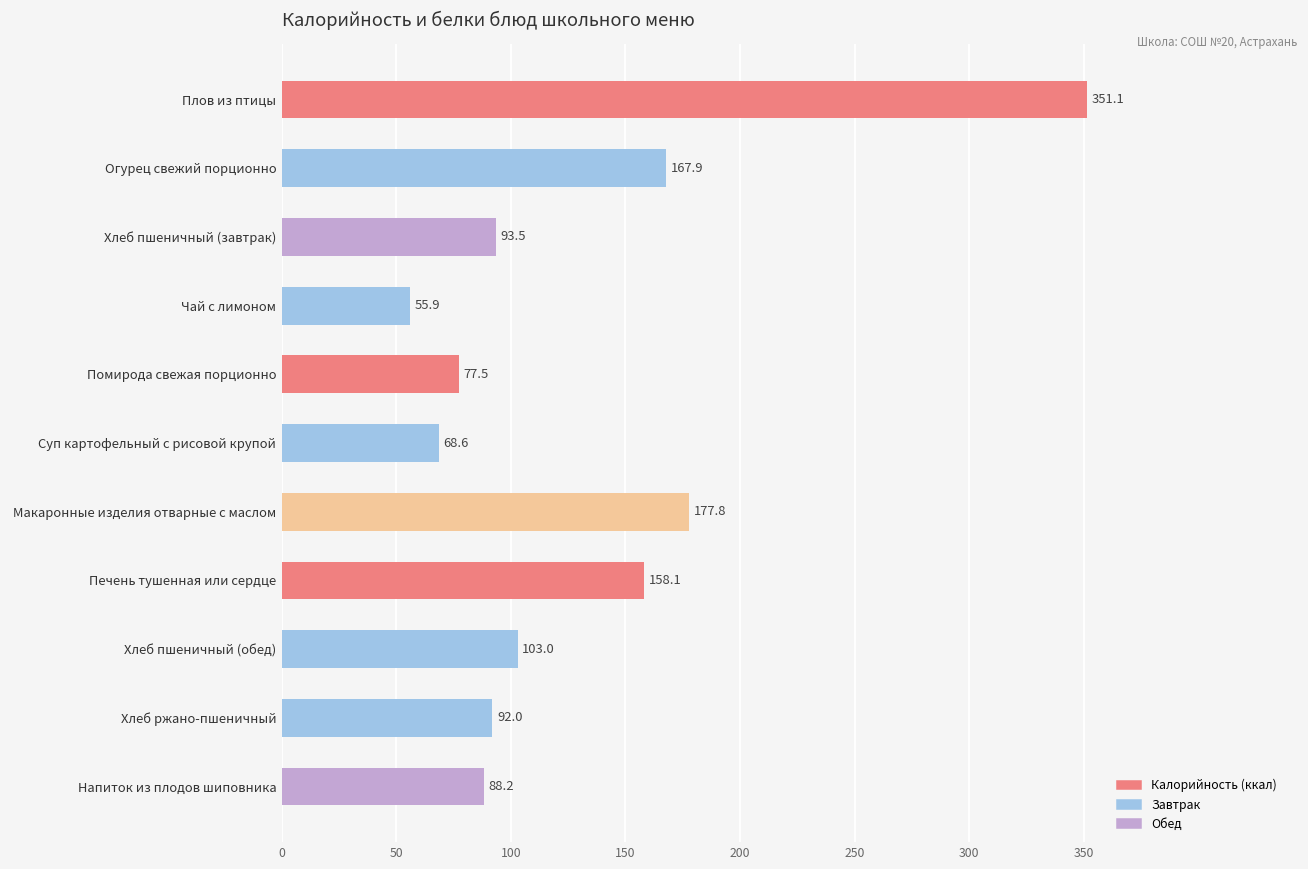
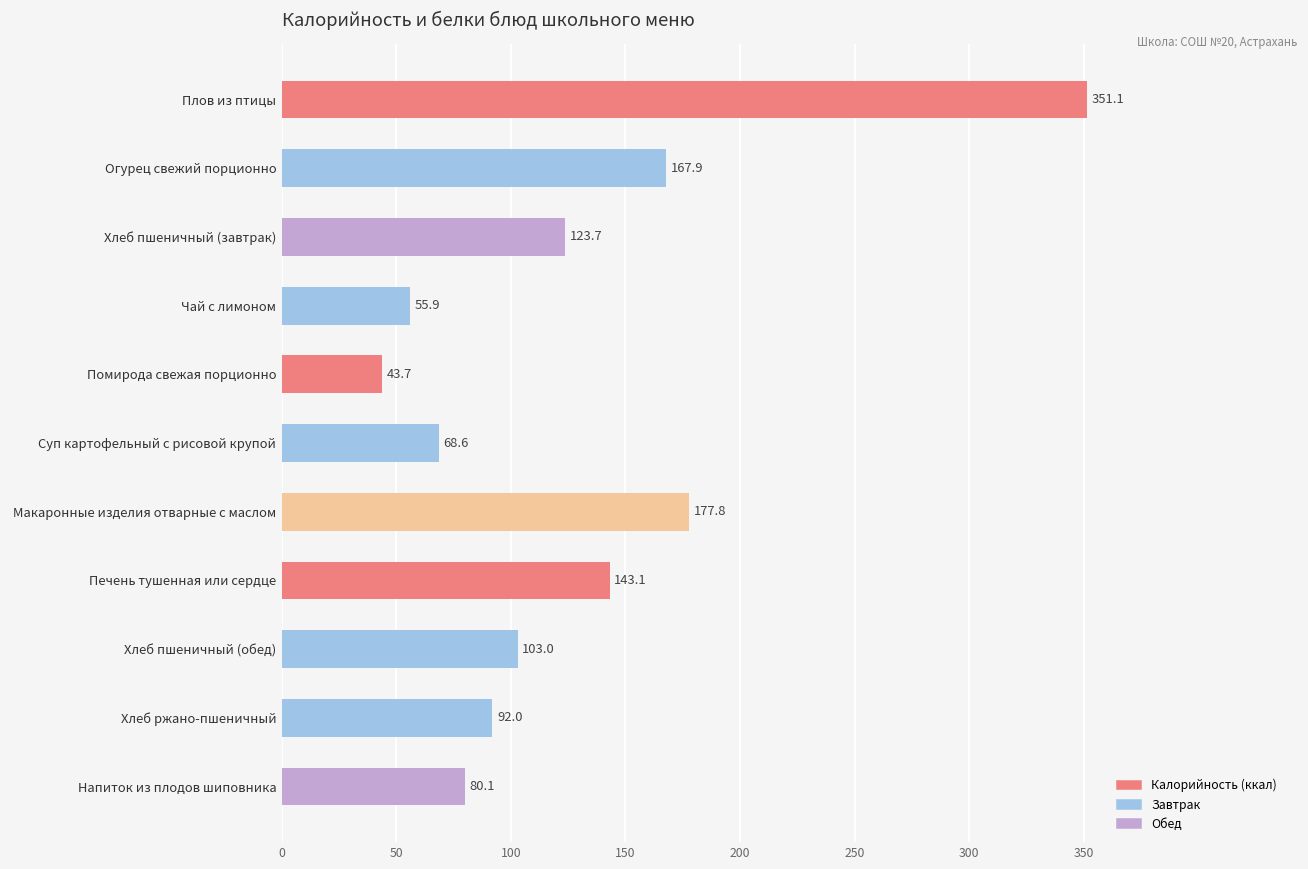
Хлеб пшеничный (завтрак): 93.5 -> 123.7
Помирода свежая порционно: 77.5 -> 43.7
Печень тушенная или сердце: 158.1 -> 143.1
Напиток из плодов шиповника: 88.2 -> 80.1
